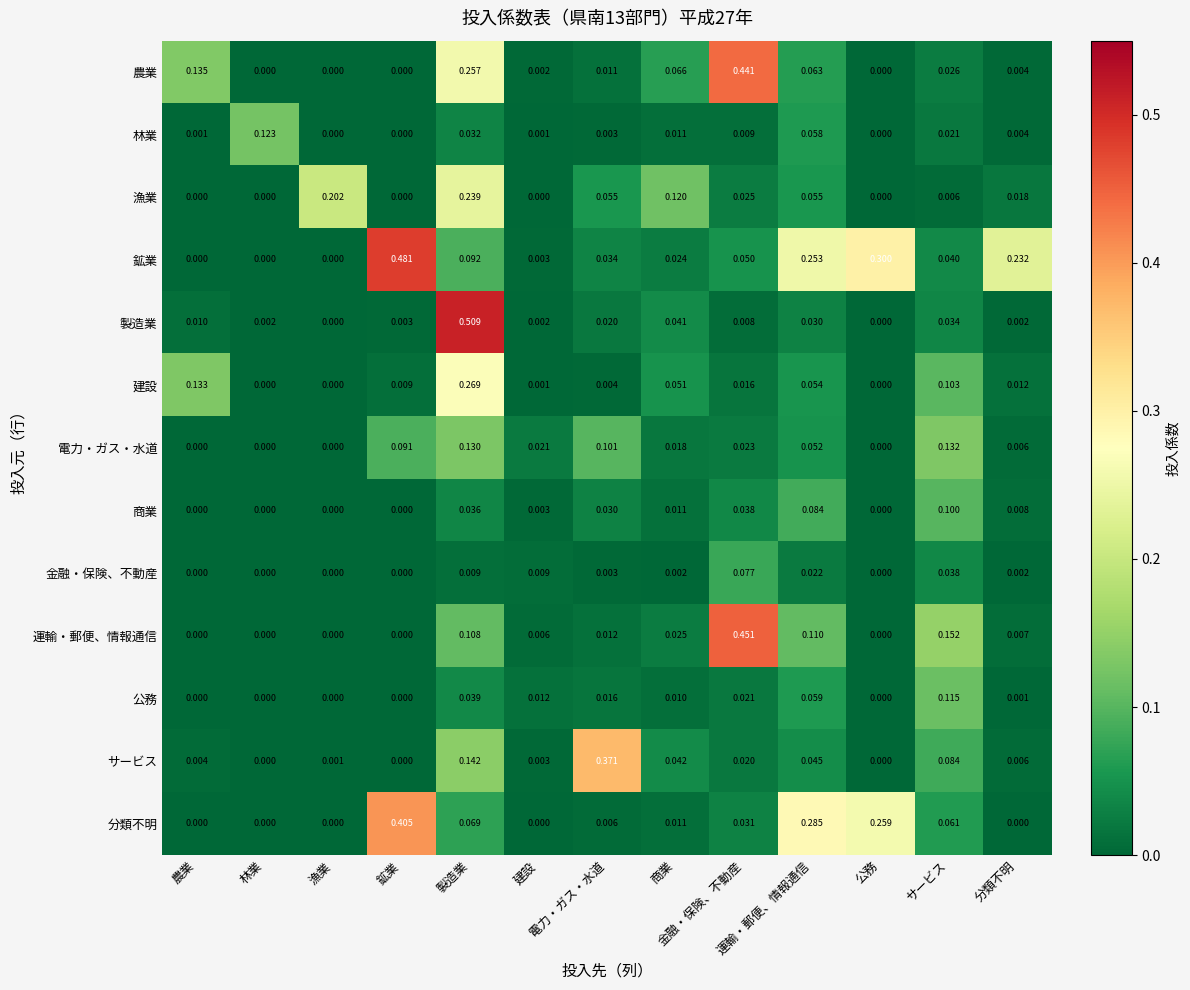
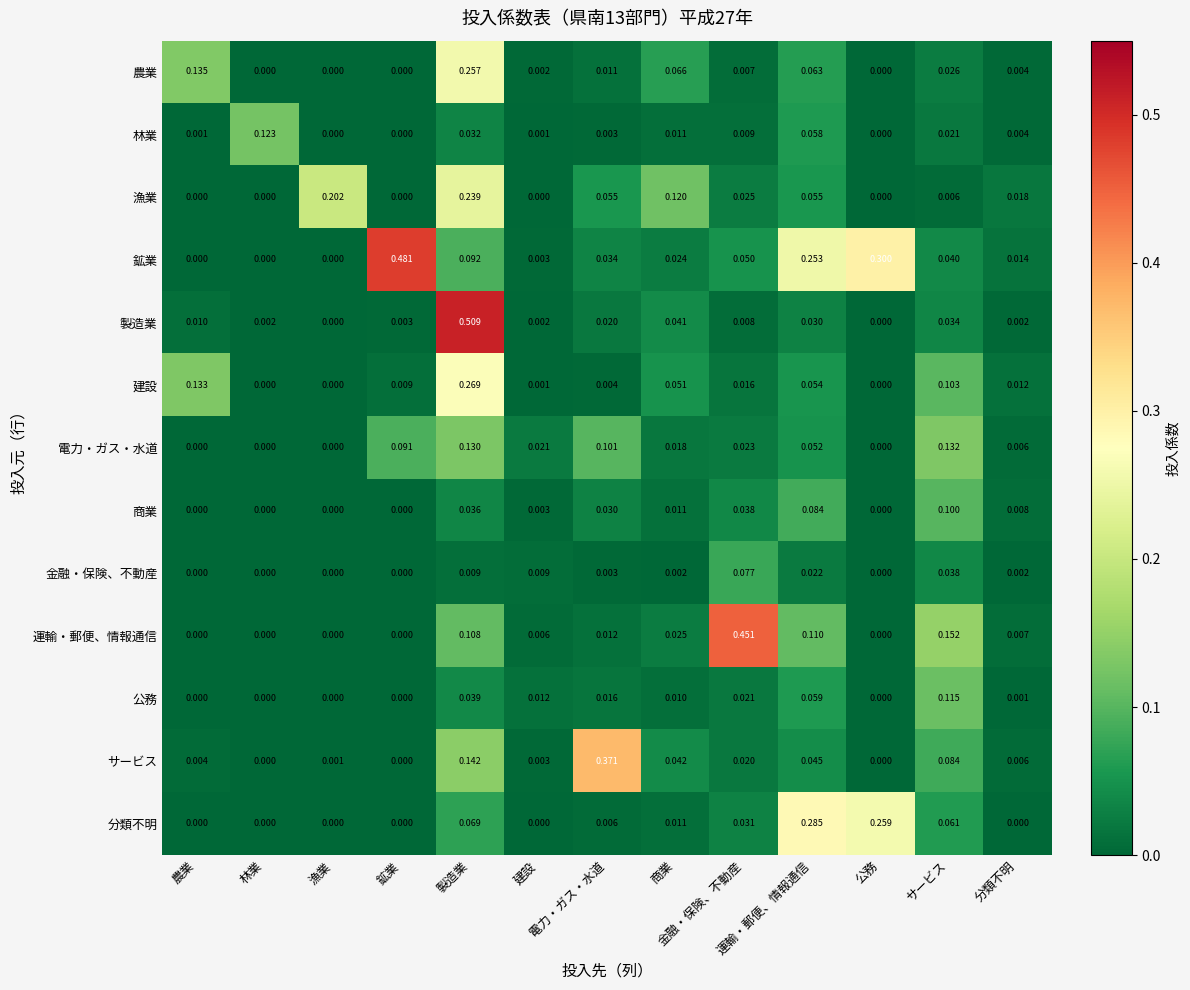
農業, 金融・保険、不動産: 0.441 -> 0.007
鉱業, 分類不明: 0.232 -> 0.014
分類不明, 鉱業: 0.405 -> 0.000
